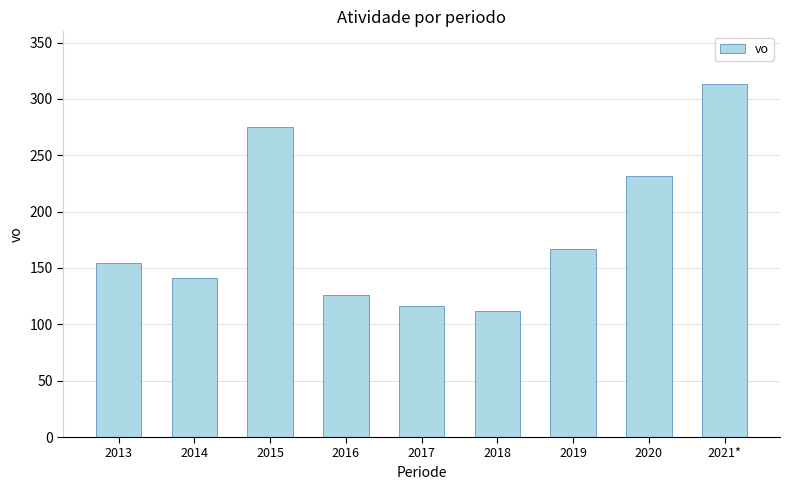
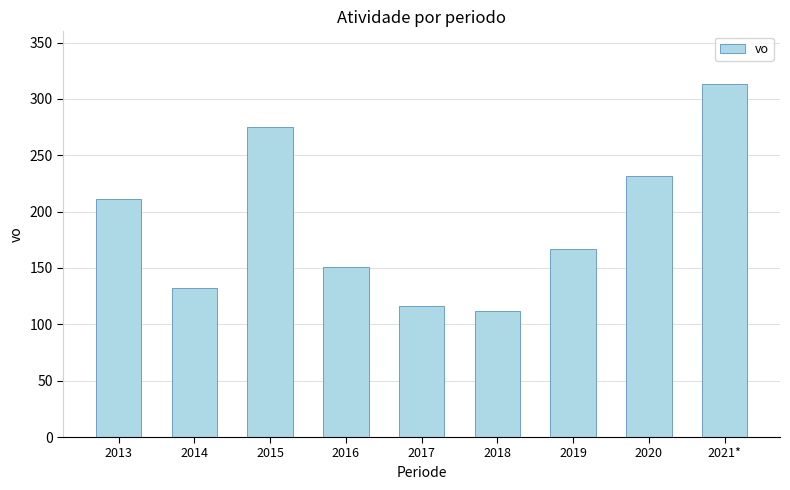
2013: 154 -> 211
2014: 141 -> 132
2016: 126 -> 151
